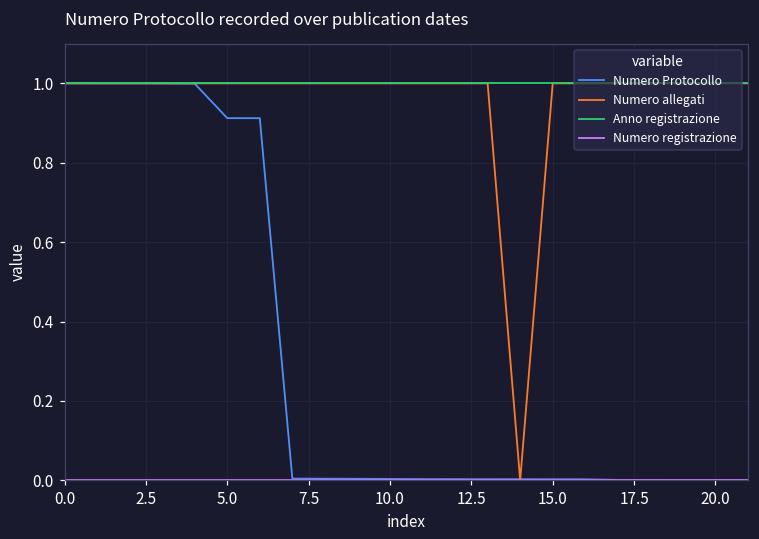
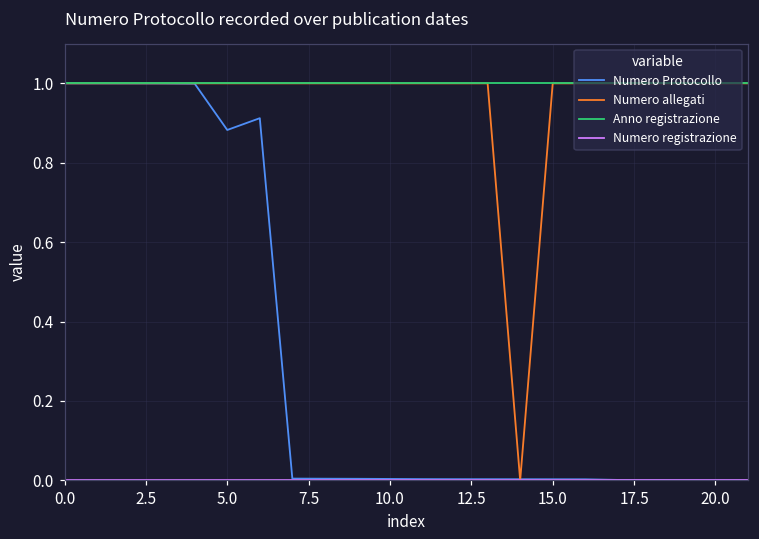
Numero Protocollo, 5.0: 0.91 -> 0.88
